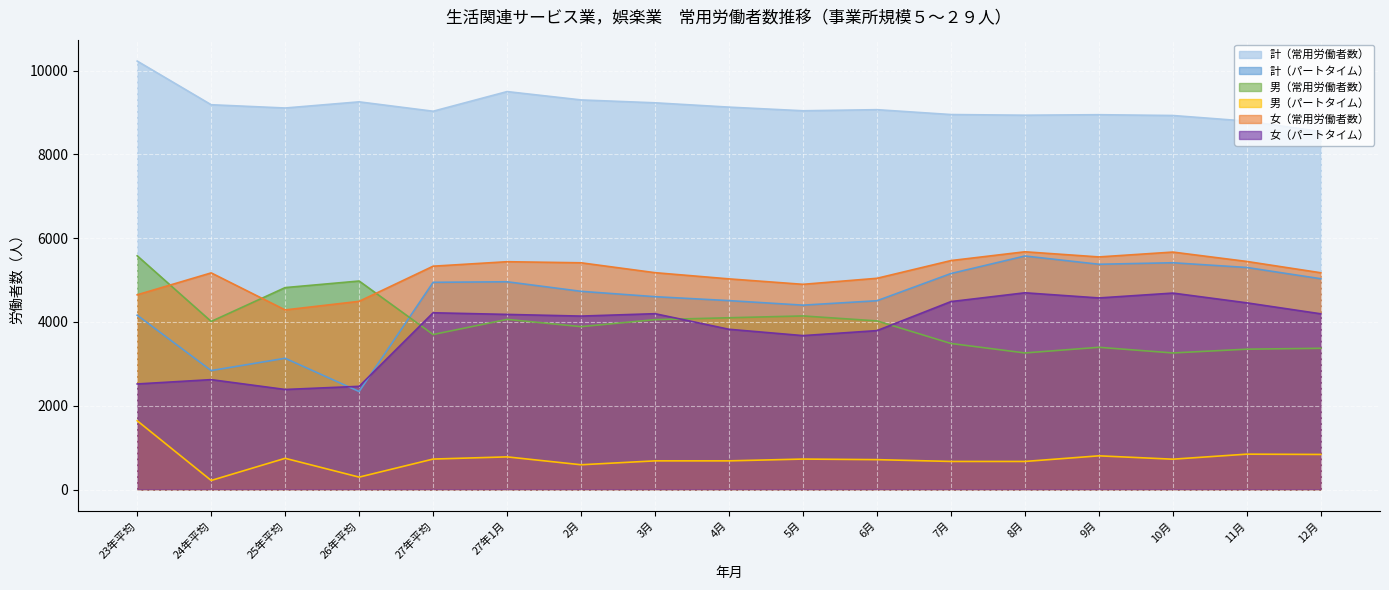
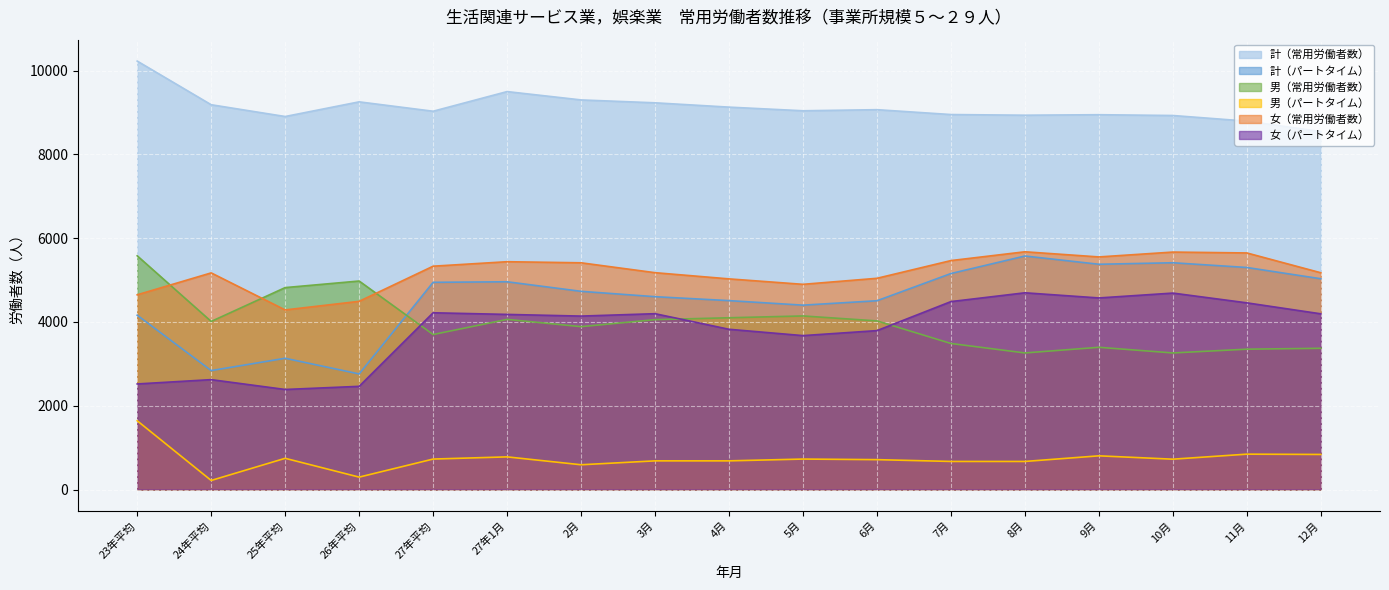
計（常用労働者数）, 25年平均: 9100 -> 8900
計（パートタイム）, 26年平均: 2300 -> 2800
女（常用労働者数）, 11月: 5400 -> 5600
